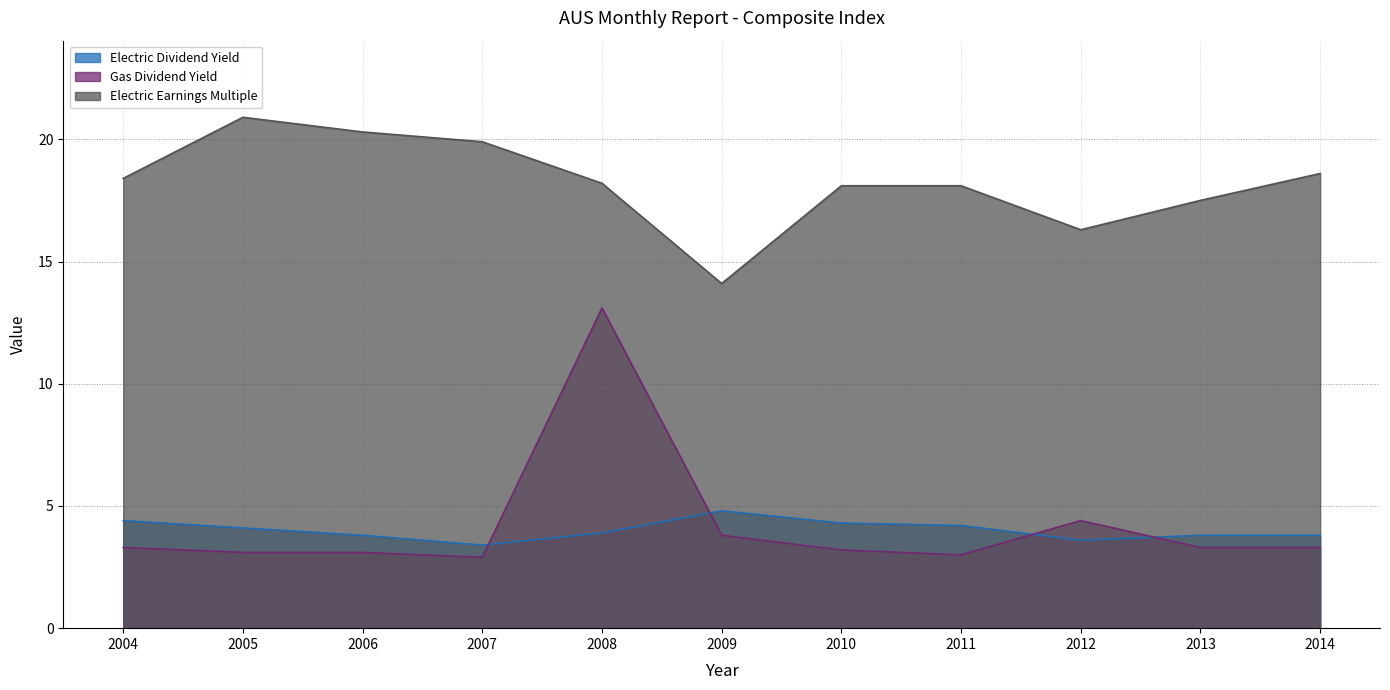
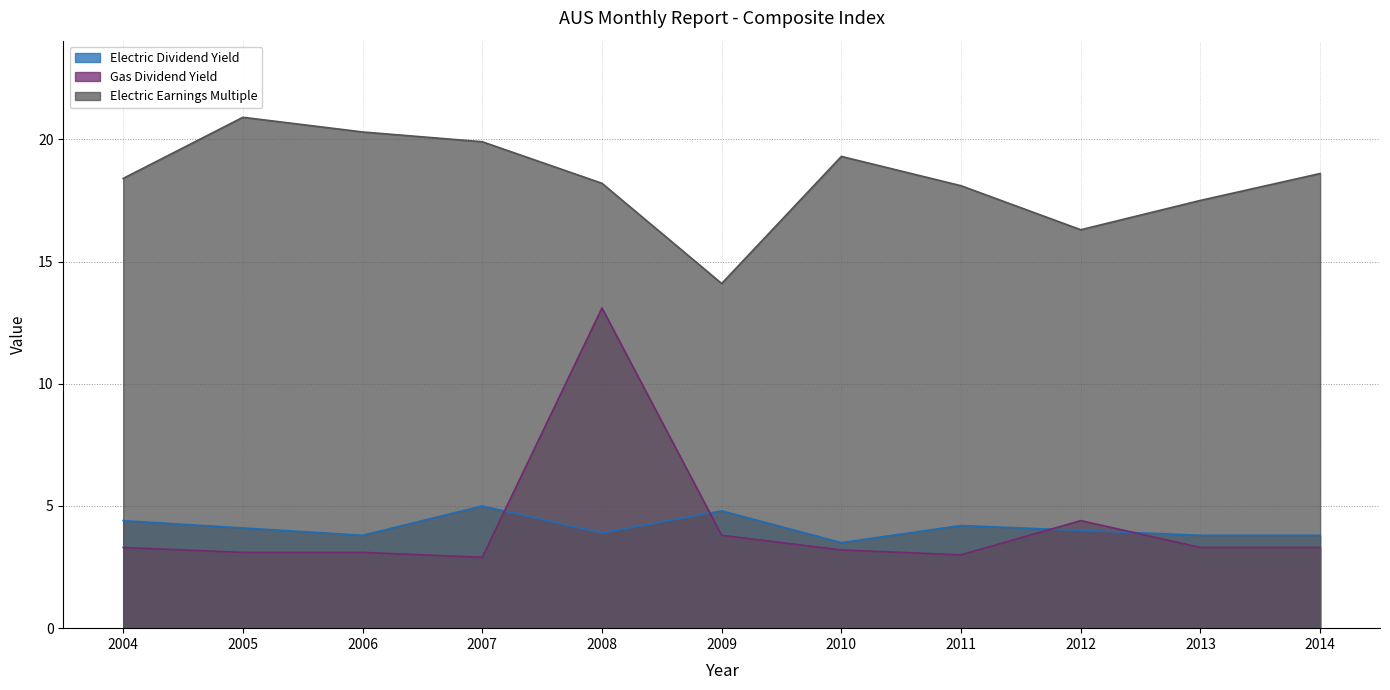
Electric Dividend Yield, 2007: 3.4 -> 5.0
Electric Dividend Yield, 2010: 4.3 -> 3.5
Electric Earnings Multiple, 2010: 18.1 -> 19.3
Electric Dividend Yield, 2012: 3.6 -> 4.0
